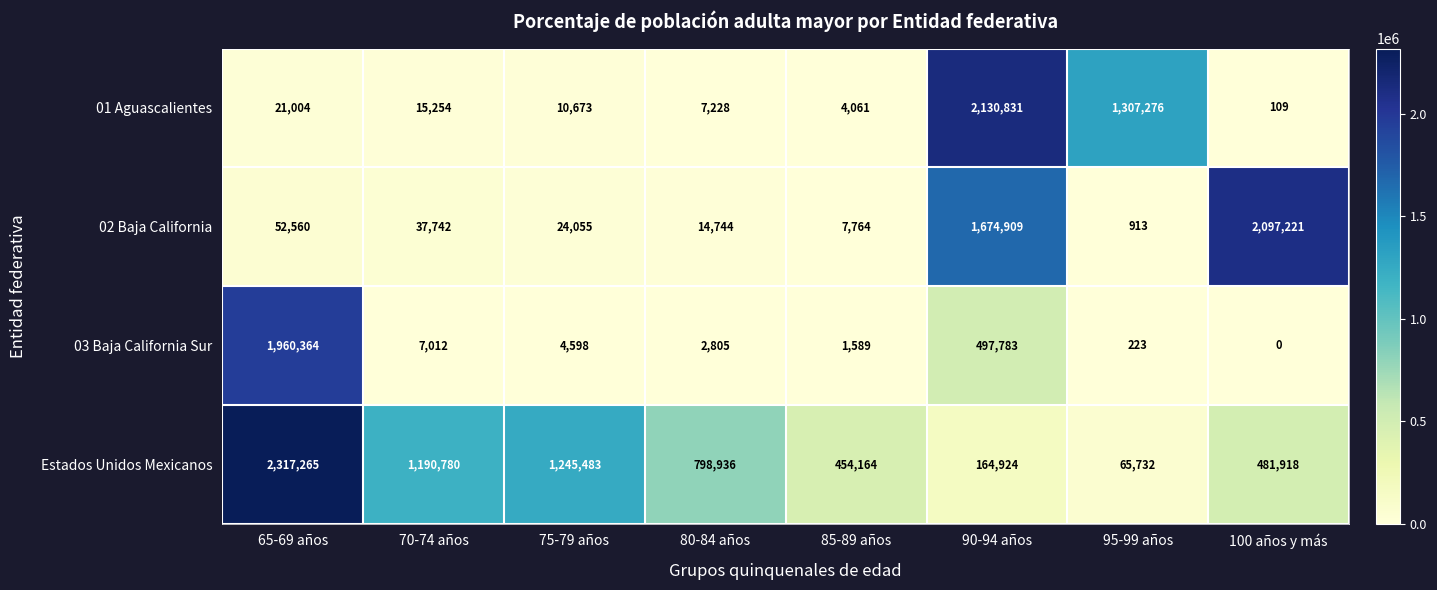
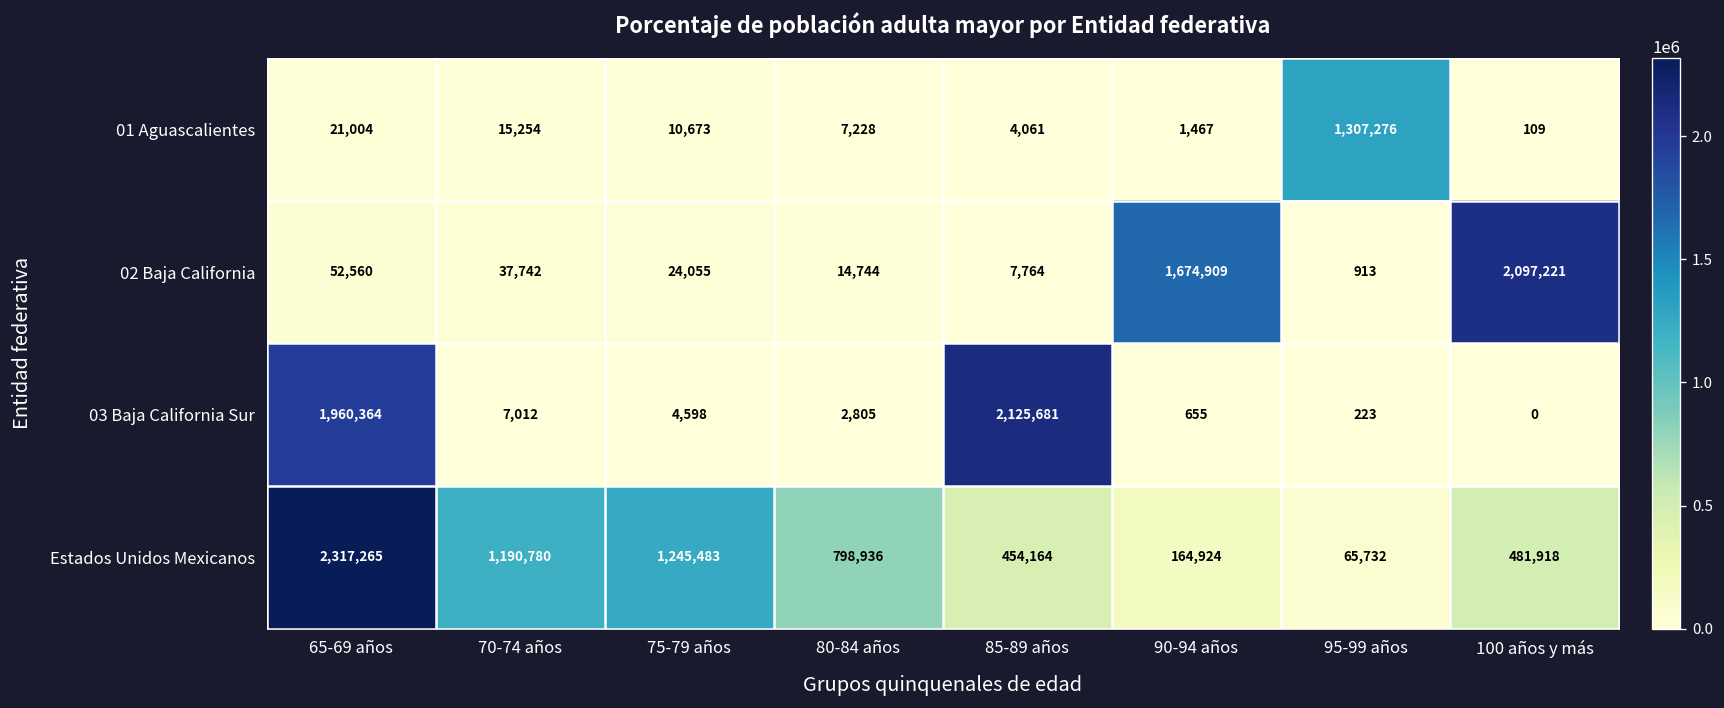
01 Aguascalientes, 90-94 años: 2,130,831 -> 1,467
03 Baja California Sur, 85-89 años: 1,589 -> 2,125,681
03 Baja California Sur, 90-94 años: 497,783 -> 655
